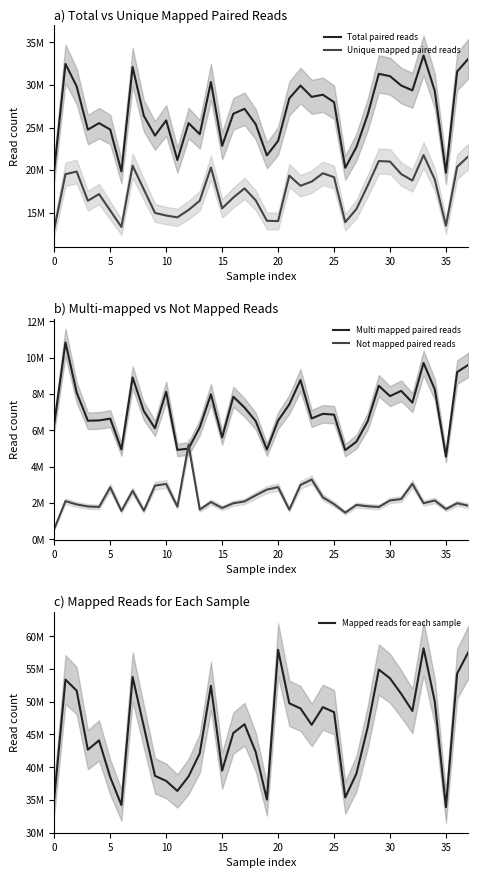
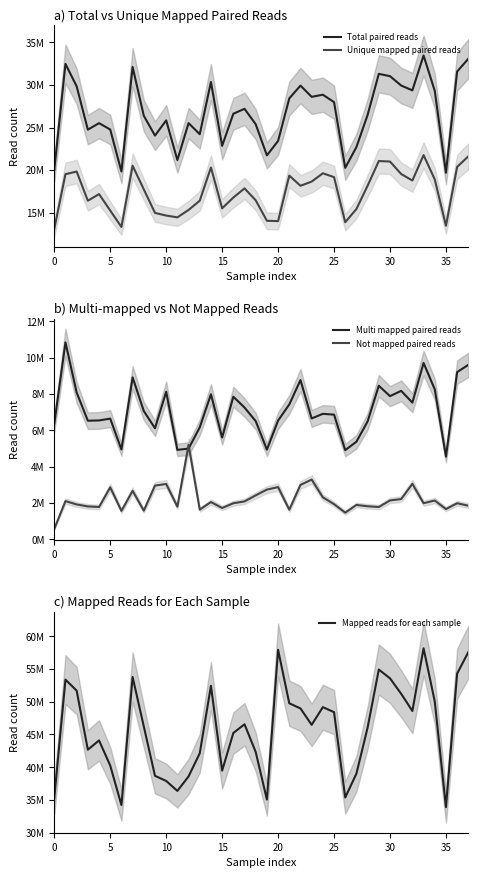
c) Mapped Reads for Each Sample, Mapped reads for each sample, 5: 38000000 -> 40000000
